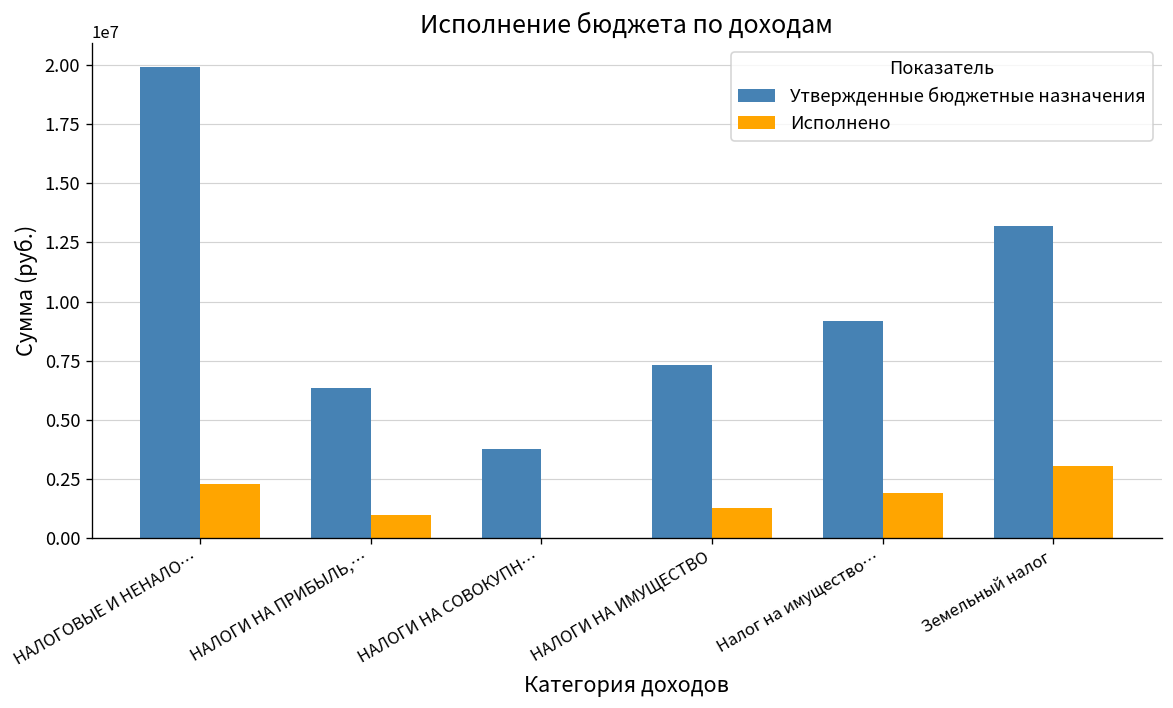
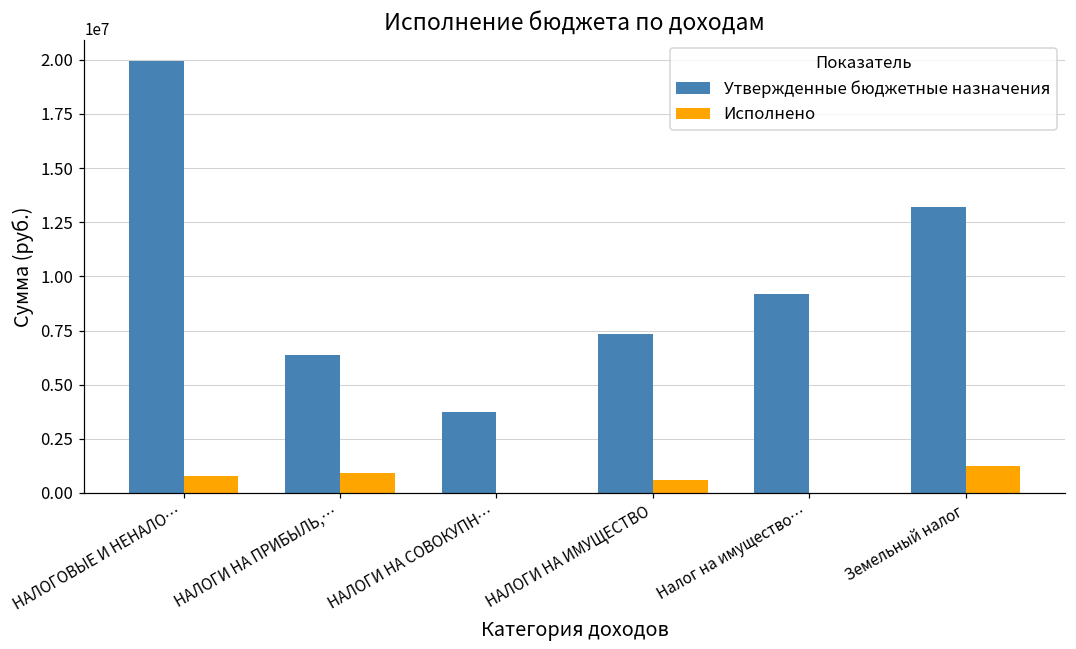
Исполнено, НАЛОГОВЫЕ И НЕНАЛО…: 2300000 -> 800000
Исполнено, НАЛОГИ НА ИМУЩЕСТВО: 1300000 -> 600000
Исполнено, Налог на имущество…: 1900000 -> 0
Исполнено, Земельный налог: 3000000 -> 1300000
